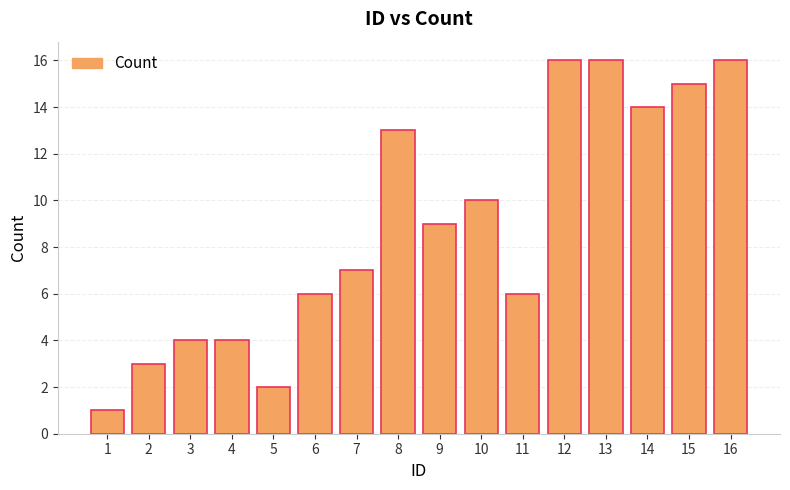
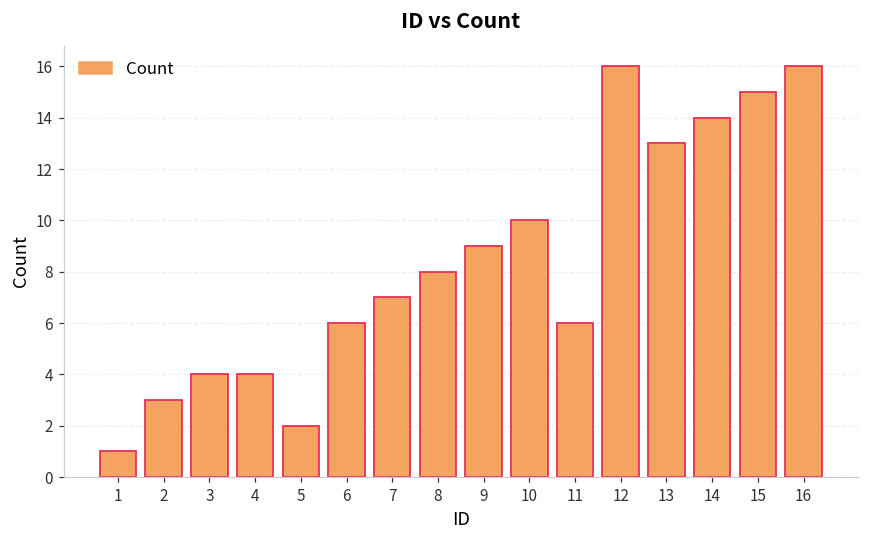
8: 13 -> 8
13: 16 -> 13
